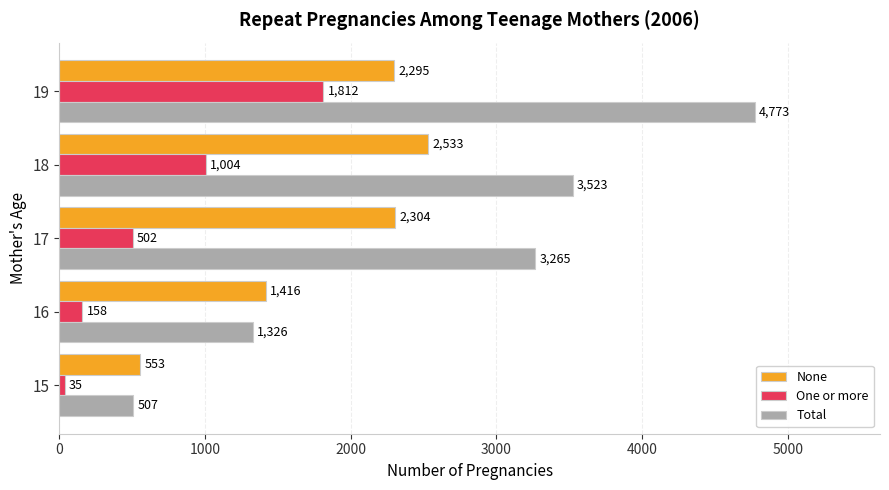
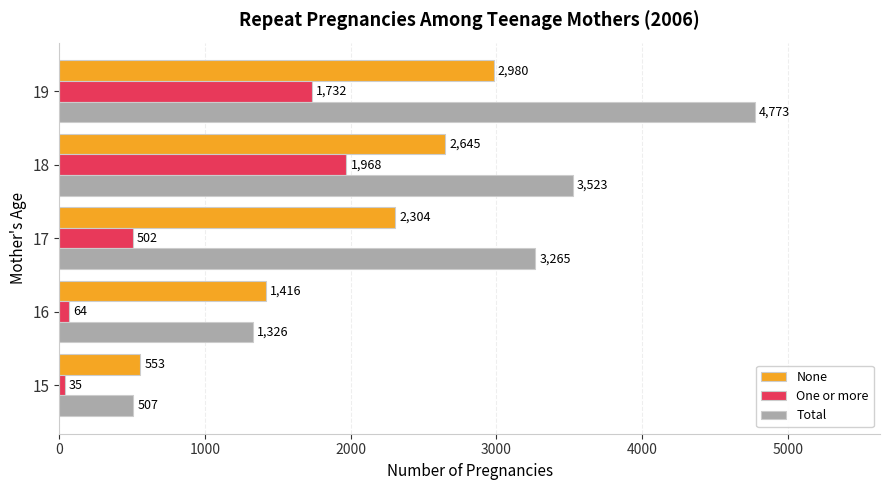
None, 19: 2,295 -> 2,980
One or more, 19: 1,812 -> 1,732
None, 18: 2,533 -> 2,645
One or more, 18: 1,004 -> 1,968
One or more, 16: 158 -> 64
